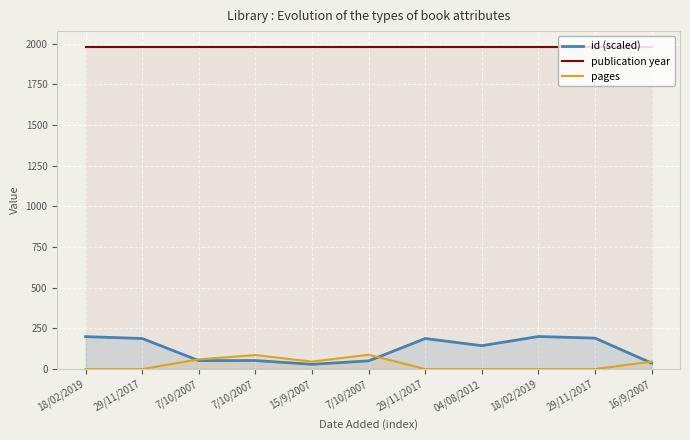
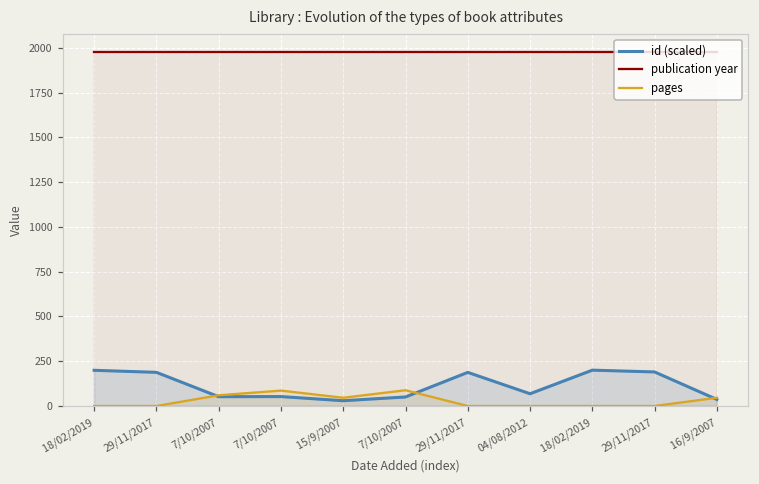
id (scaled), 04/08/2012: 140 -> 70
